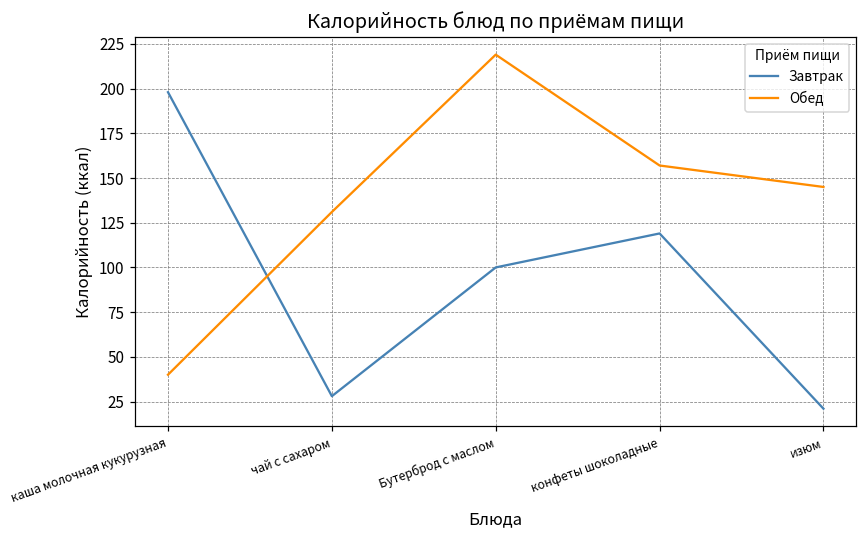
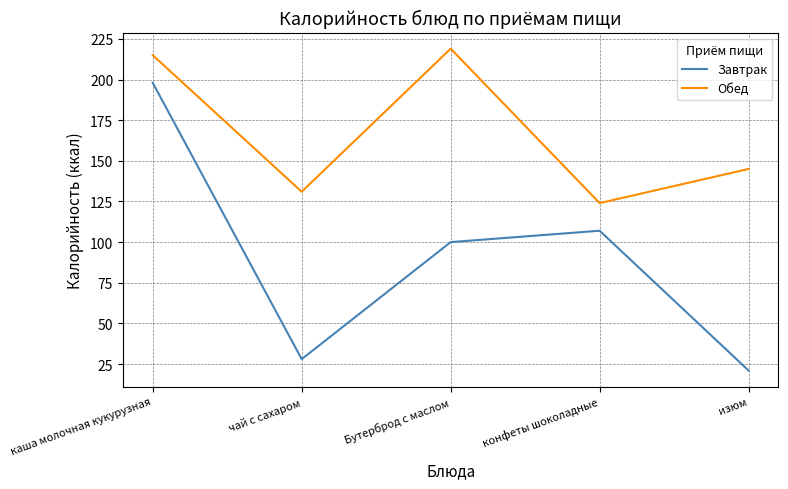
Обед, каша молочная кукурузная: 40 -> 215
Завтрак, конфеты шоколадные: 119 -> 107
Обед, конфеты шоколадные: 157 -> 124
